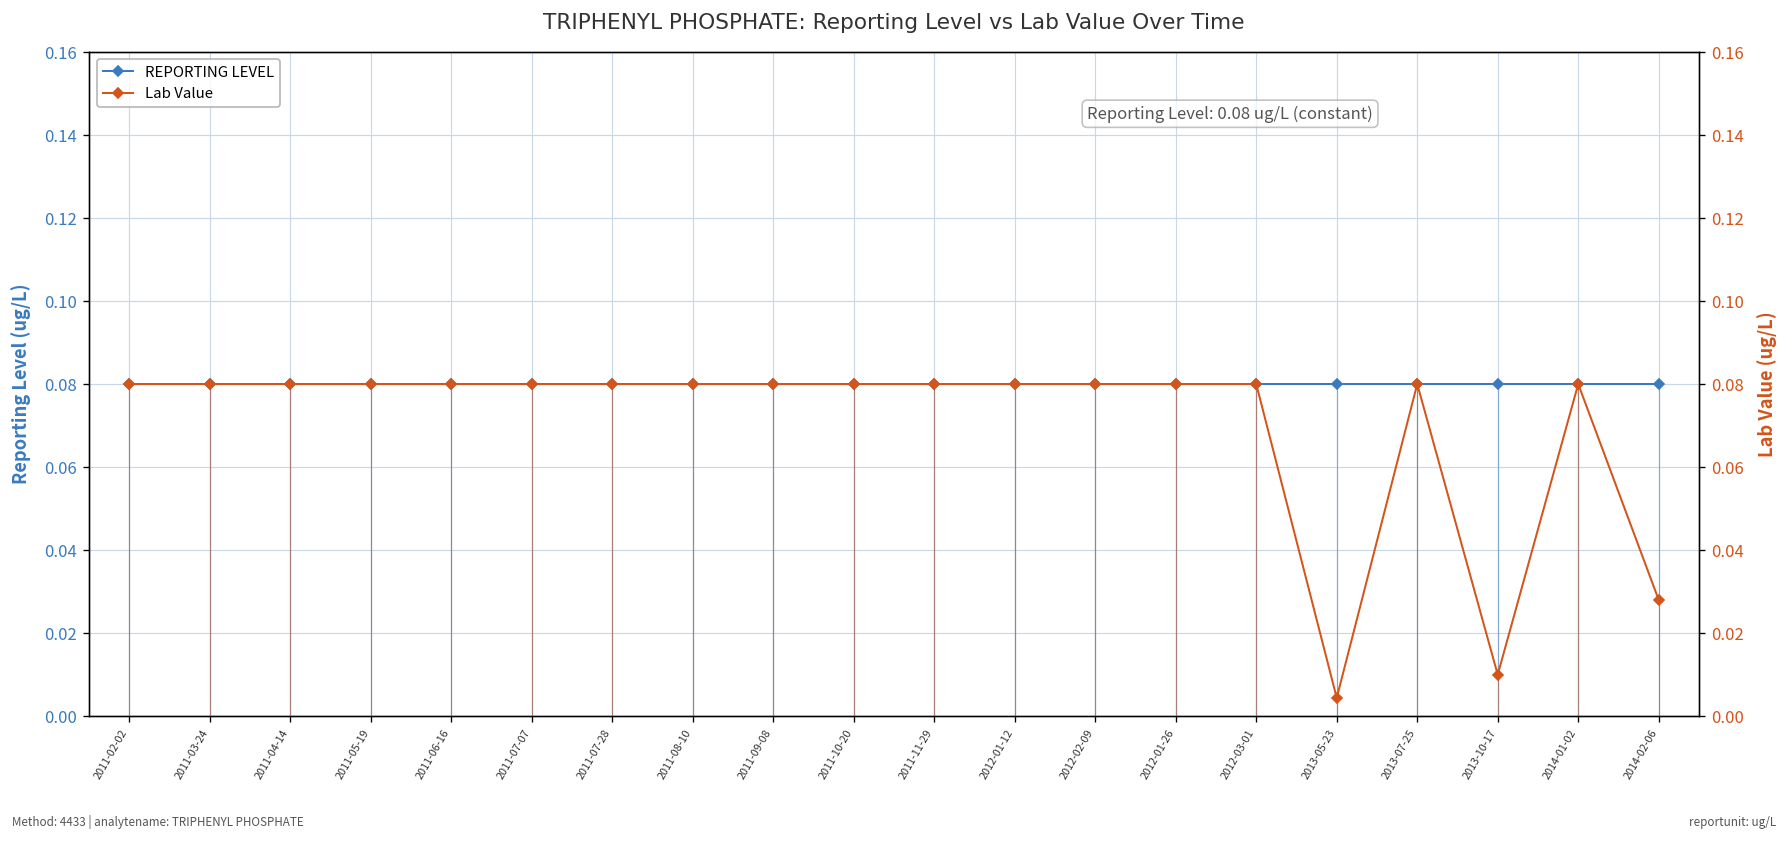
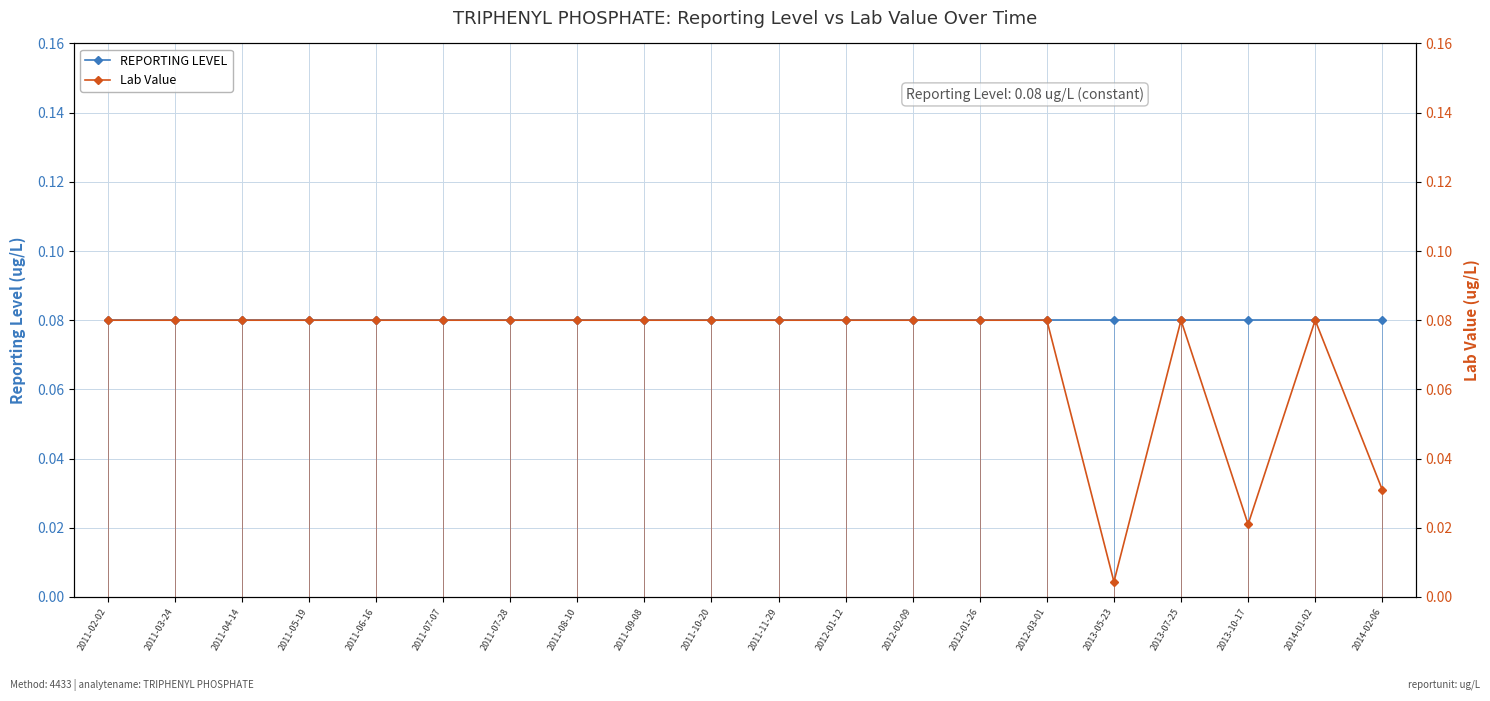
Lab Value, 2013-10-17: 0.010 -> 0.021
Lab Value, 2014-02-06: 0.028 -> 0.031
